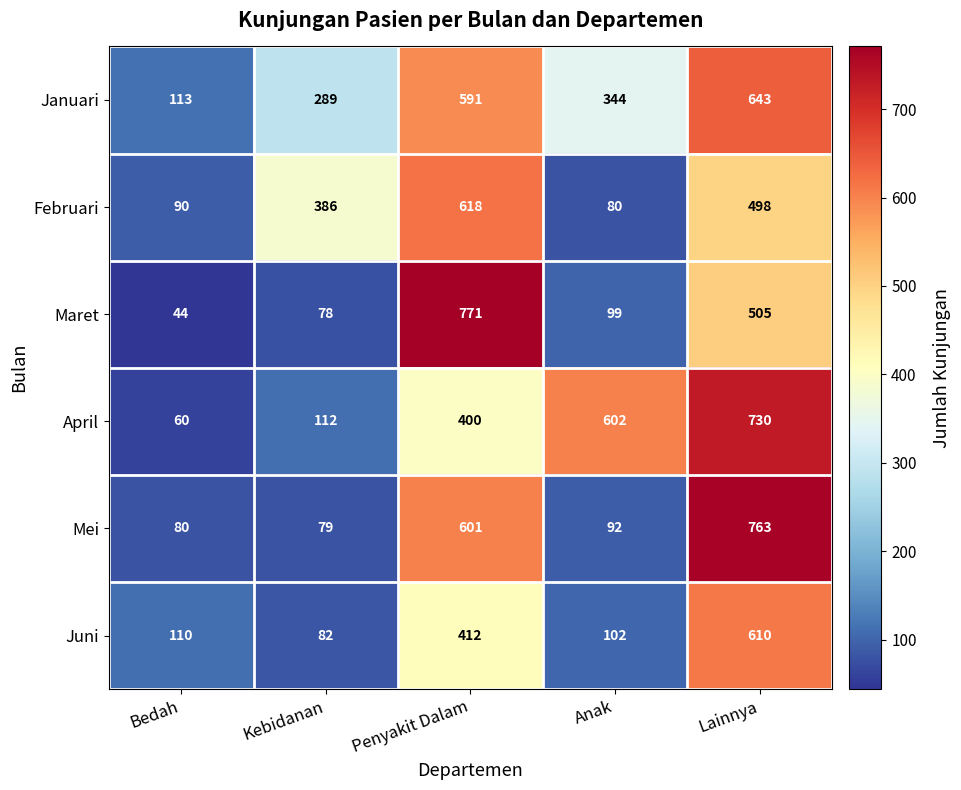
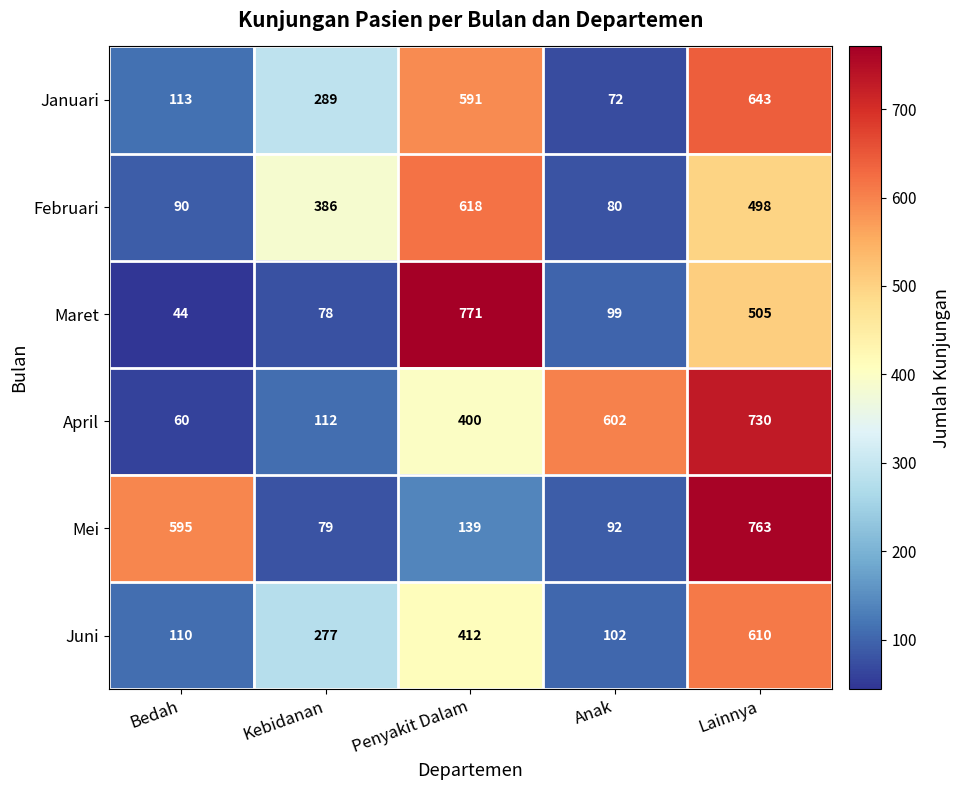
Januari, Anak: 344 -> 72
Mei, Bedah: 80 -> 595
Mei, Penyakit Dalam: 601 -> 139
Juni, Kebidanan: 82 -> 277
